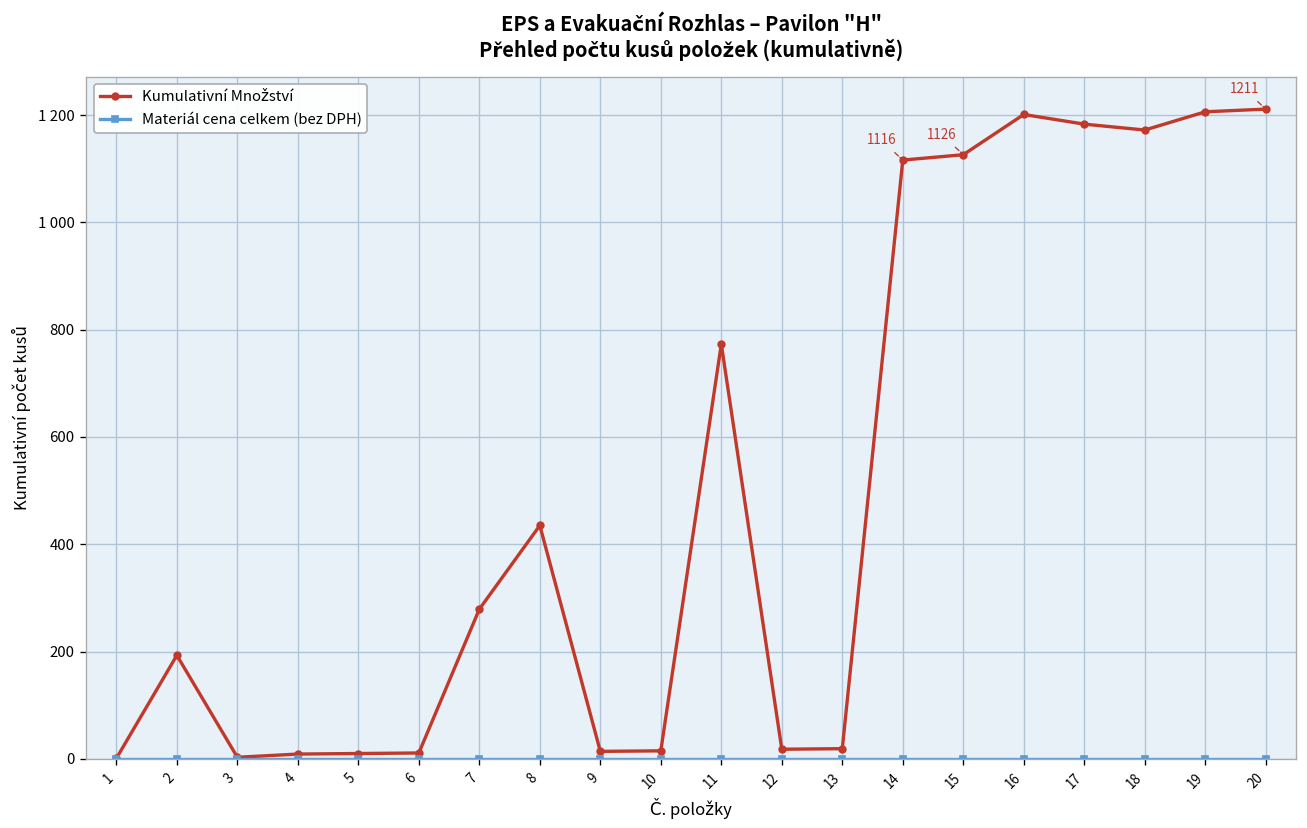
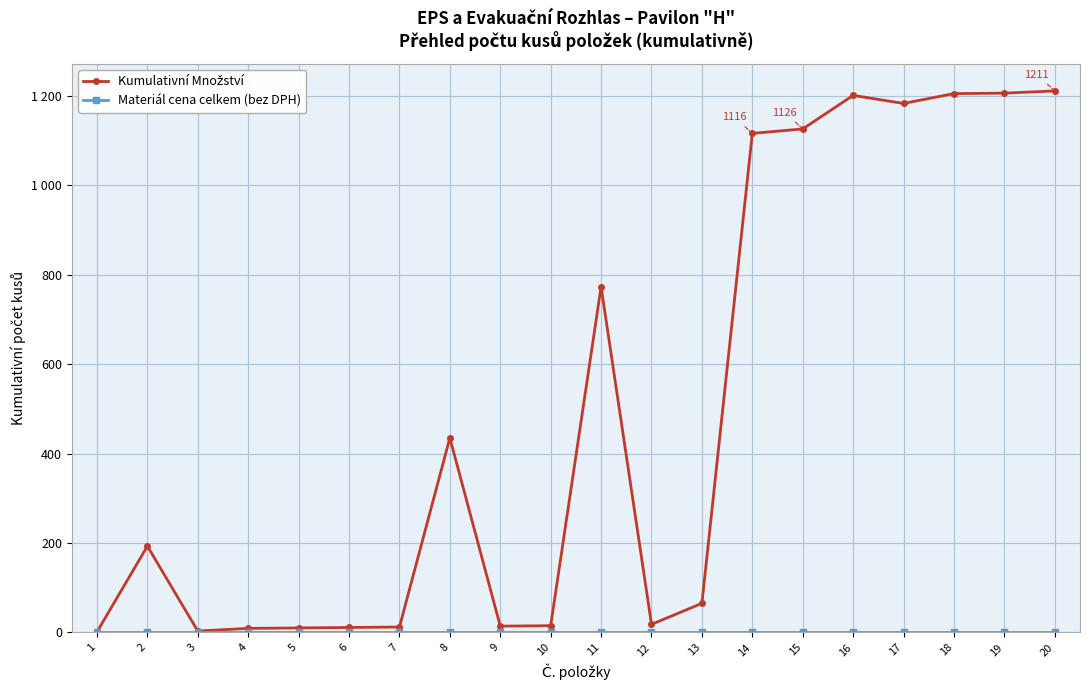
Kumulativní Množství, 7: 280 -> 10
Kumulativní Množství, 13: 20 -> 70
Kumulativní Množství, 18: 1170 -> 1210
